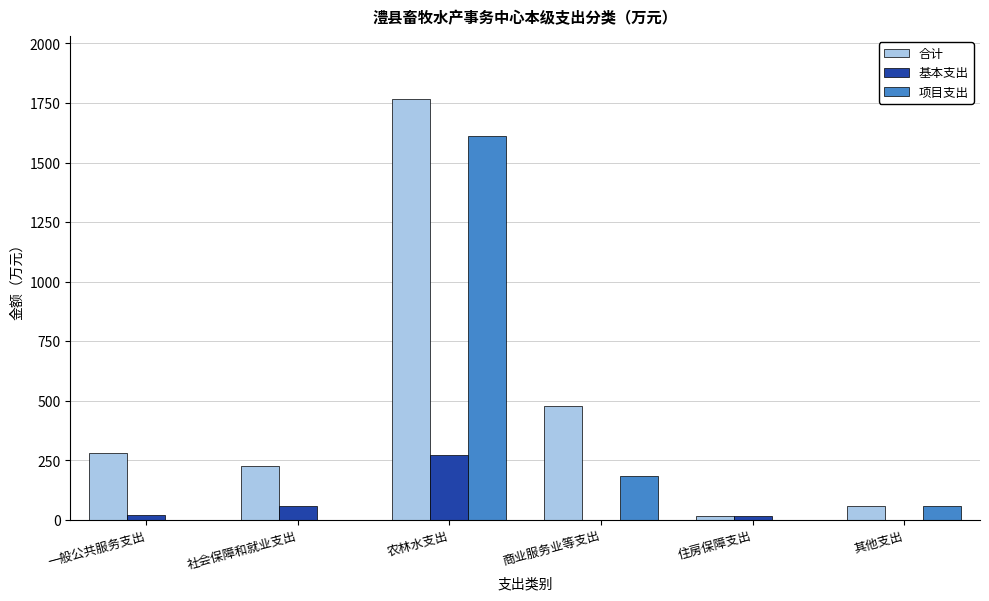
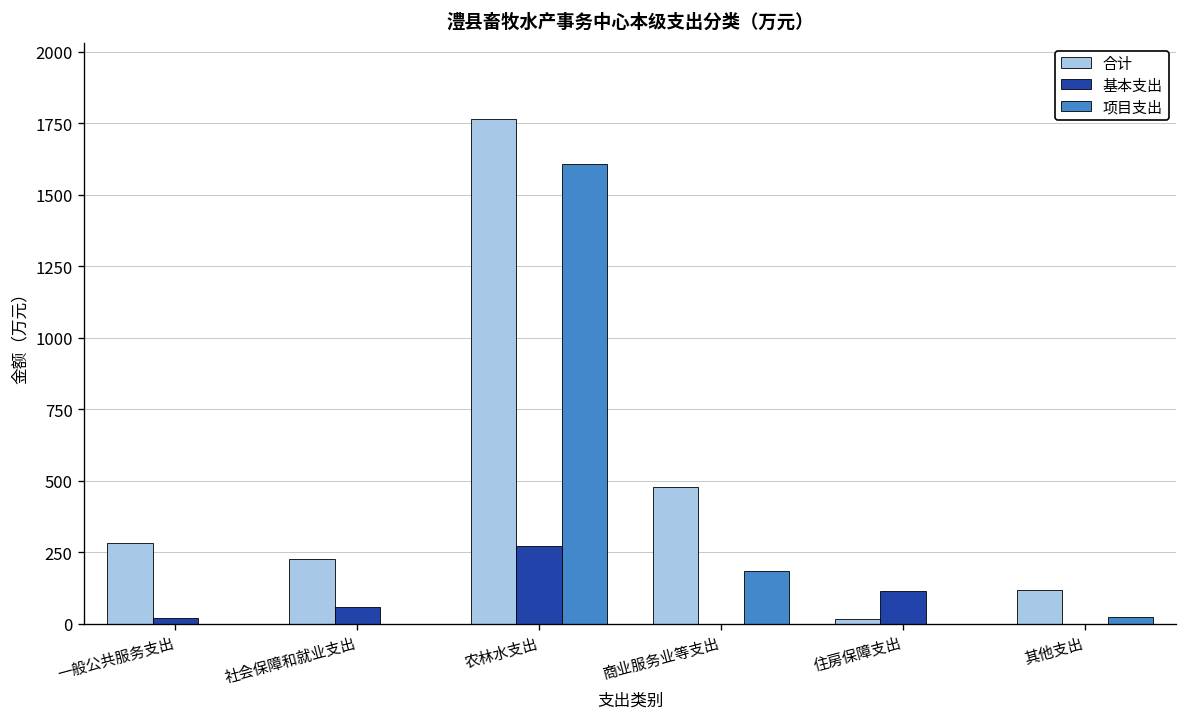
基本支出, 住房保障支出: 20 -> 120
合计, 其他支出: 60 -> 120
项目支出, 其他支出: 60 -> 20
